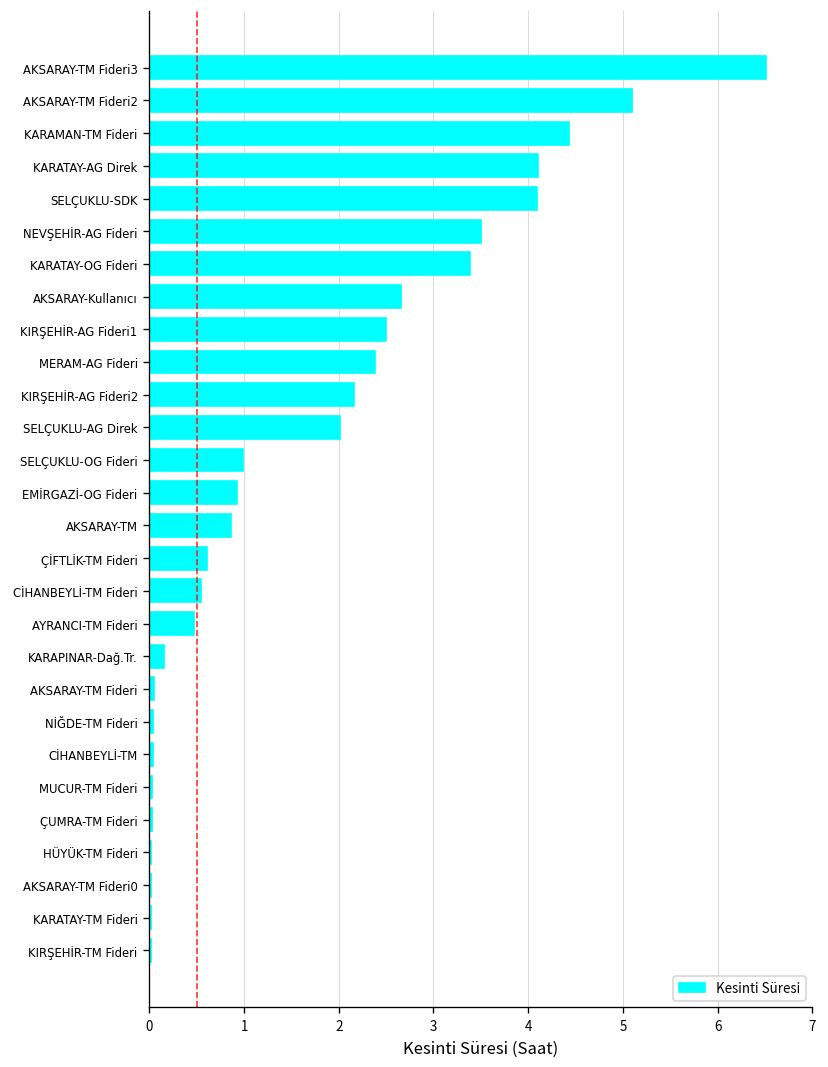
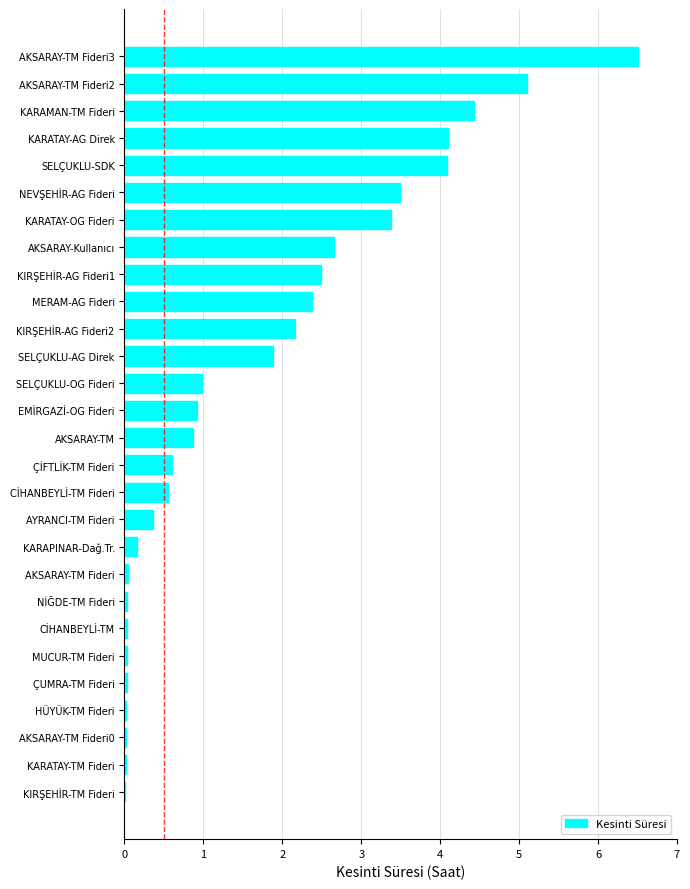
SELÇUKLU-AG Direk: 2.0 -> 1.9
AYRANCI-TM Fideri: 0.5 -> 0.4
